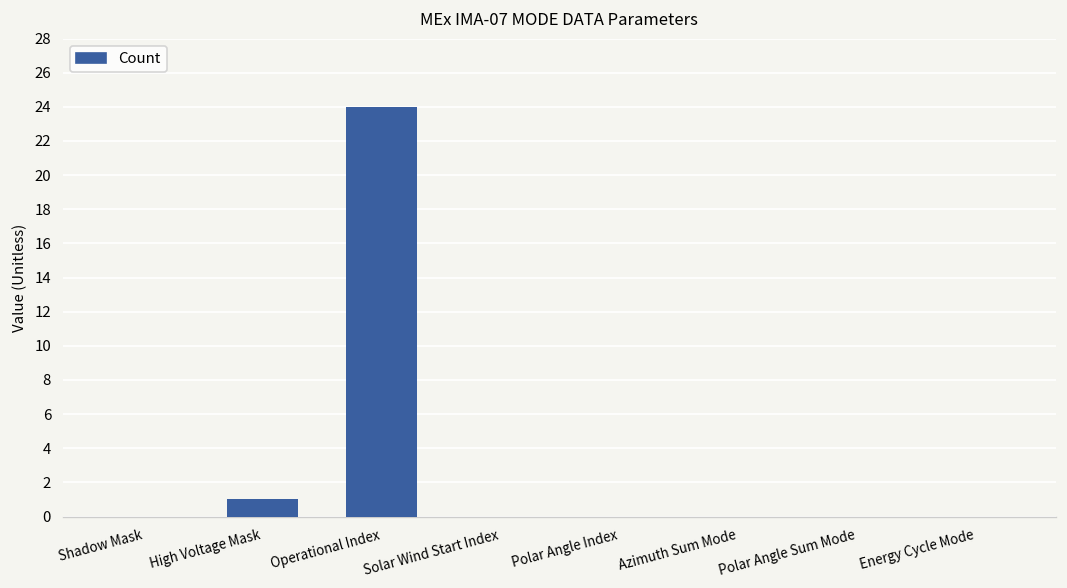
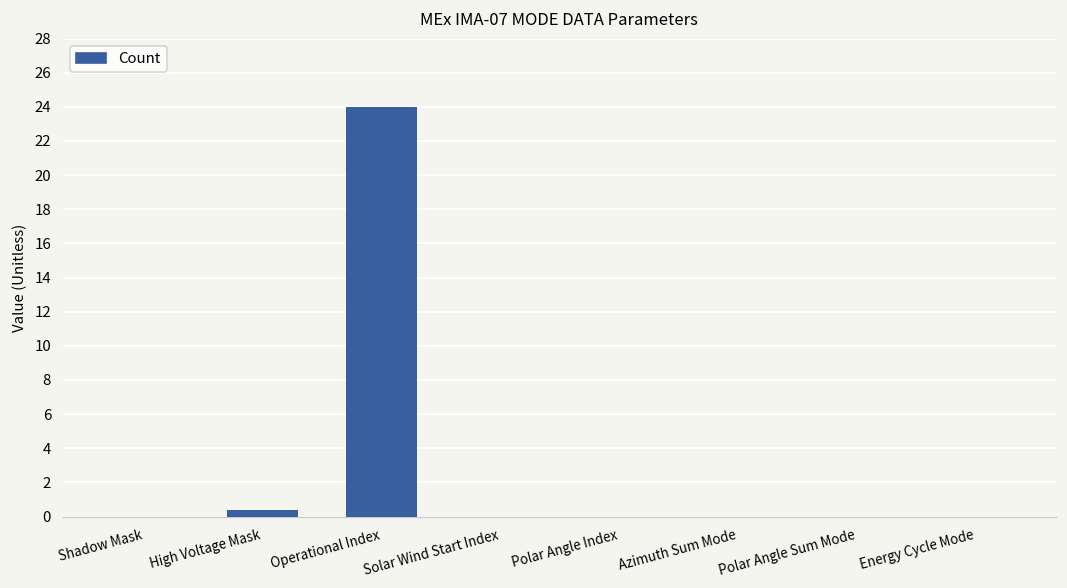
High Voltage Mask: 1.0 -> 0.4
